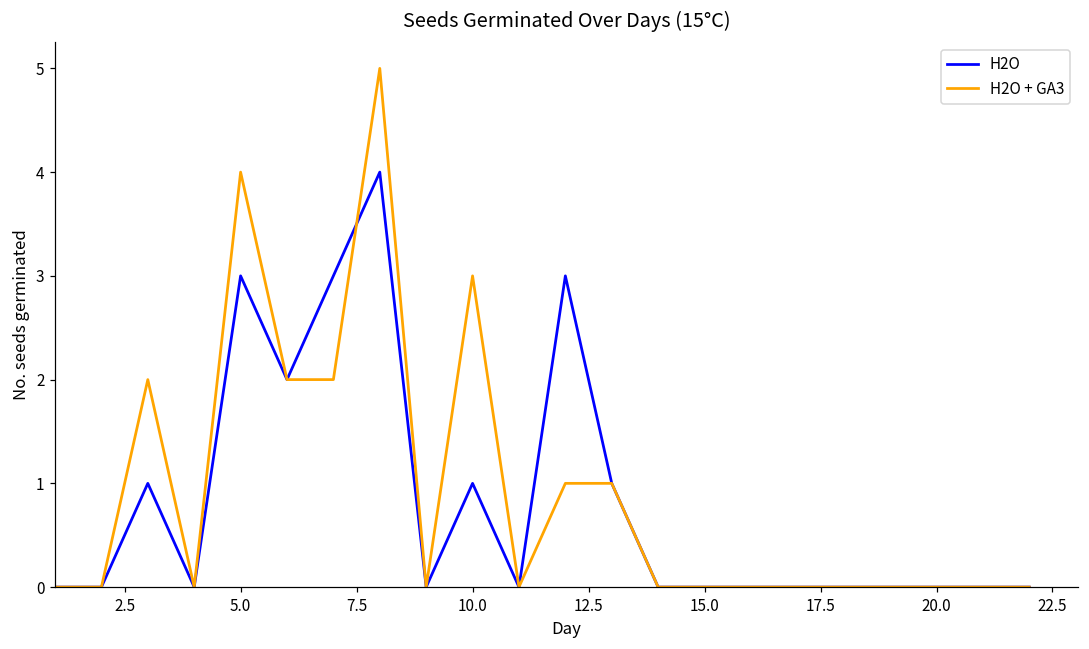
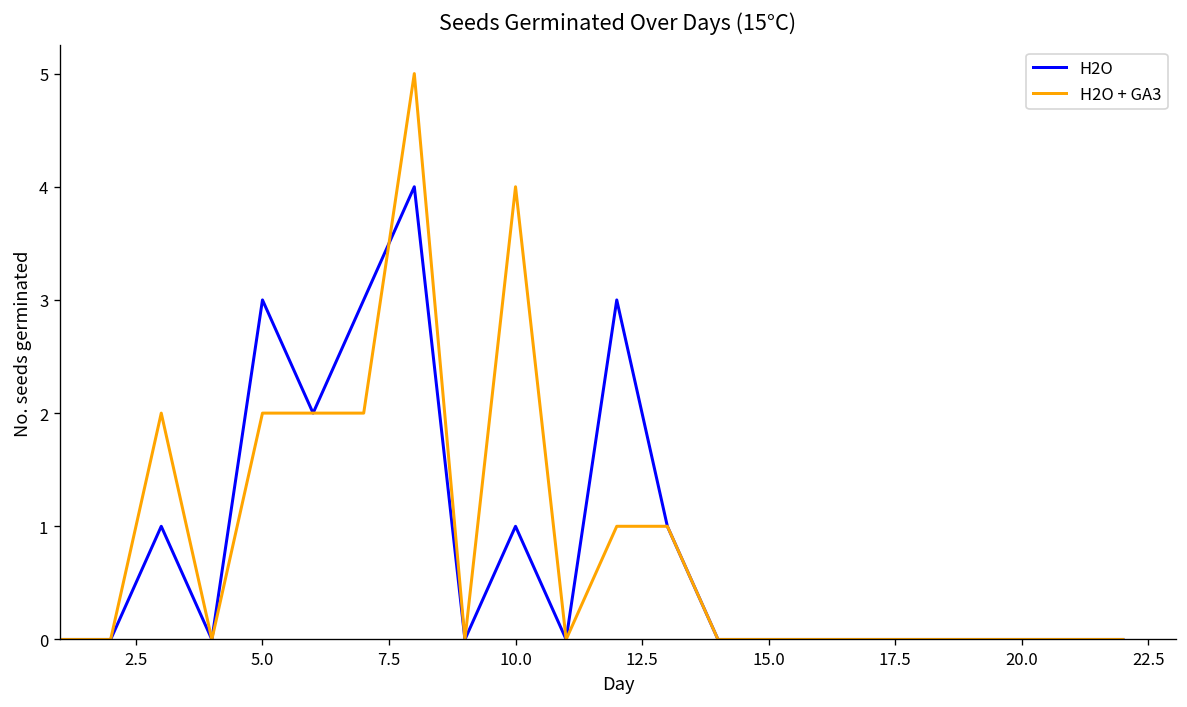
H2O + GA3, 5.0: 4 -> 2
H2O + GA3, 10.0: 3 -> 4
